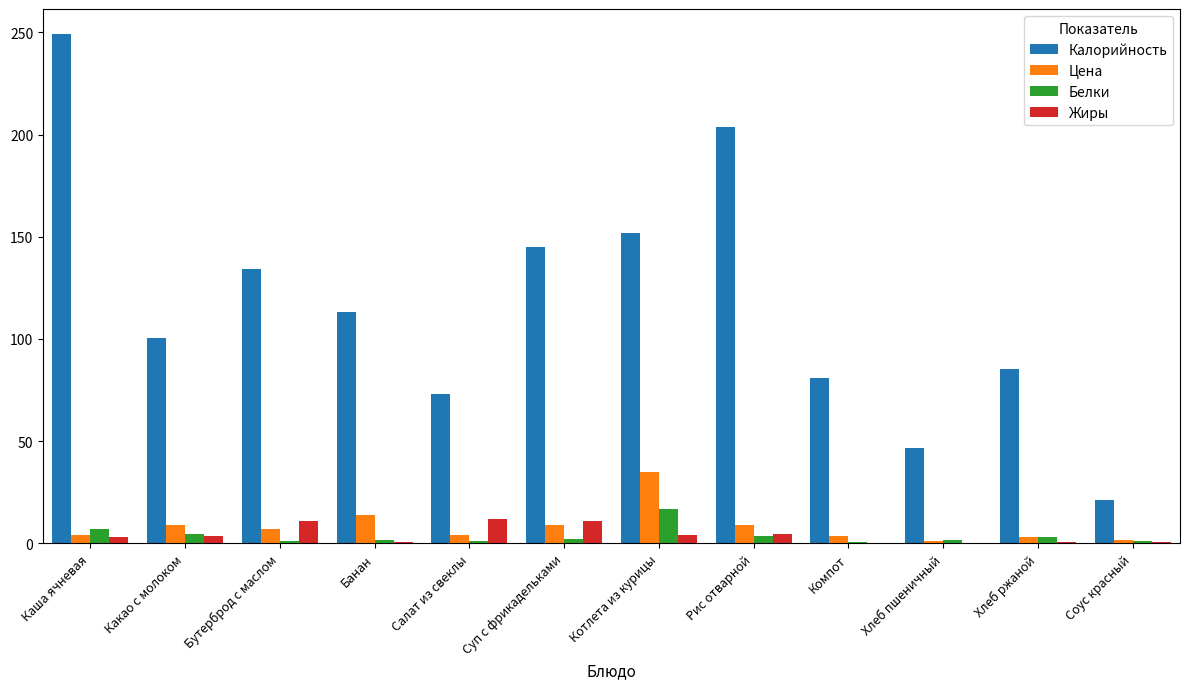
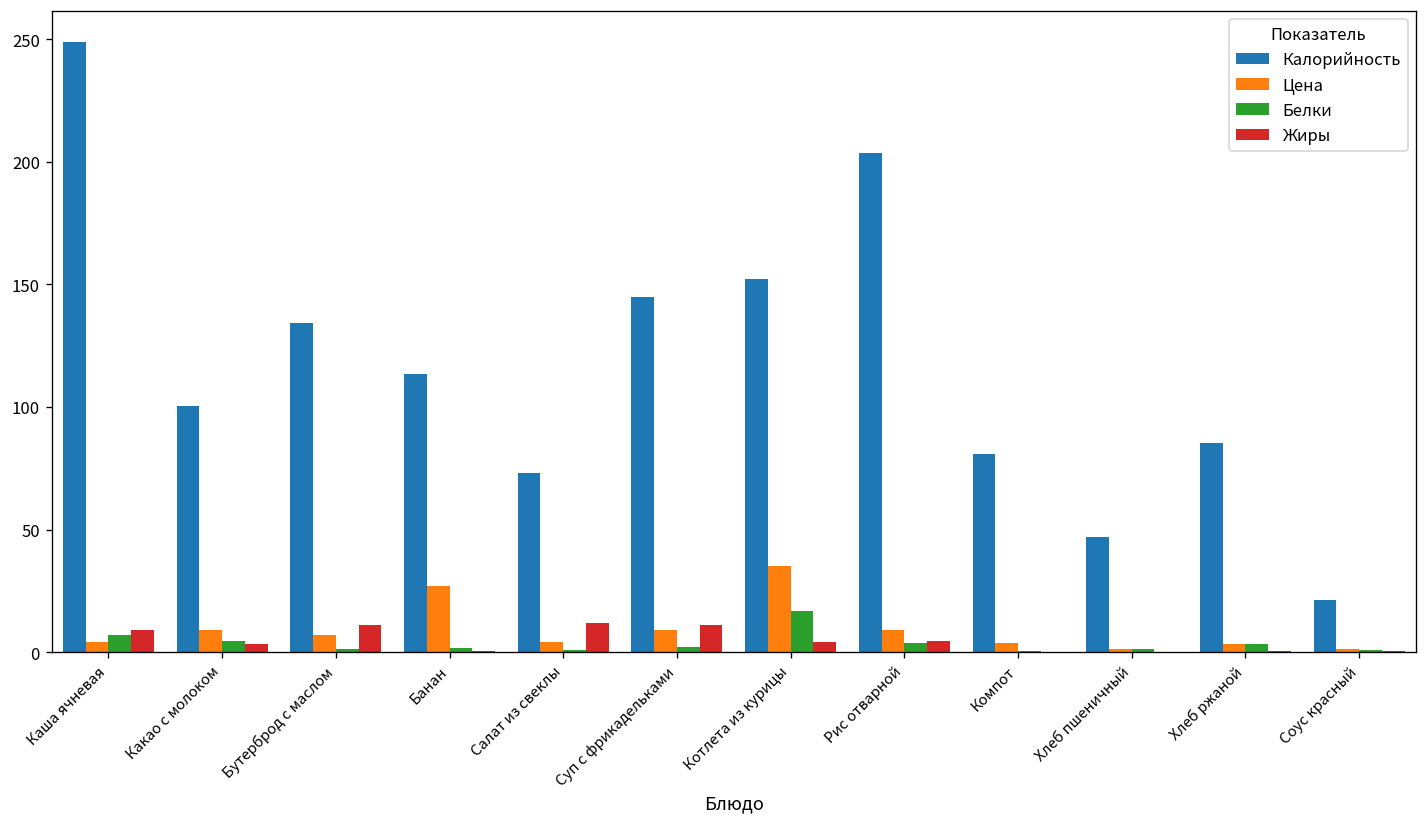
Жиры, Каша ячневая: 3 -> 9
Цена, Банан: 14 -> 27
